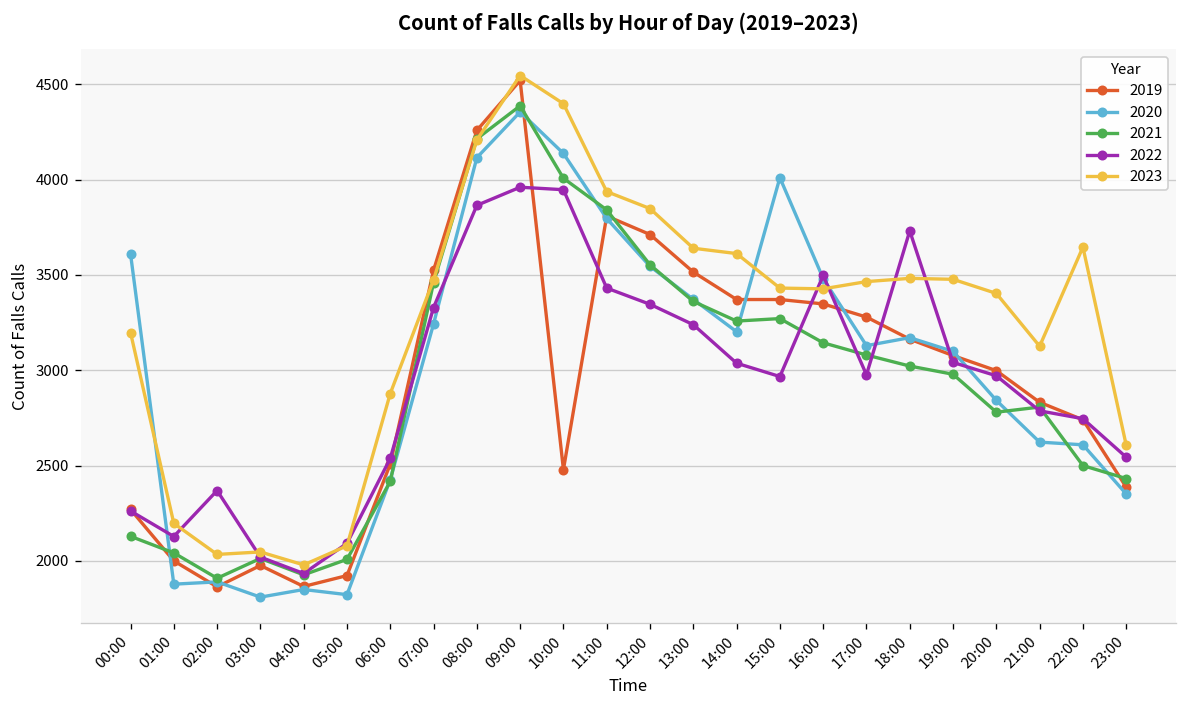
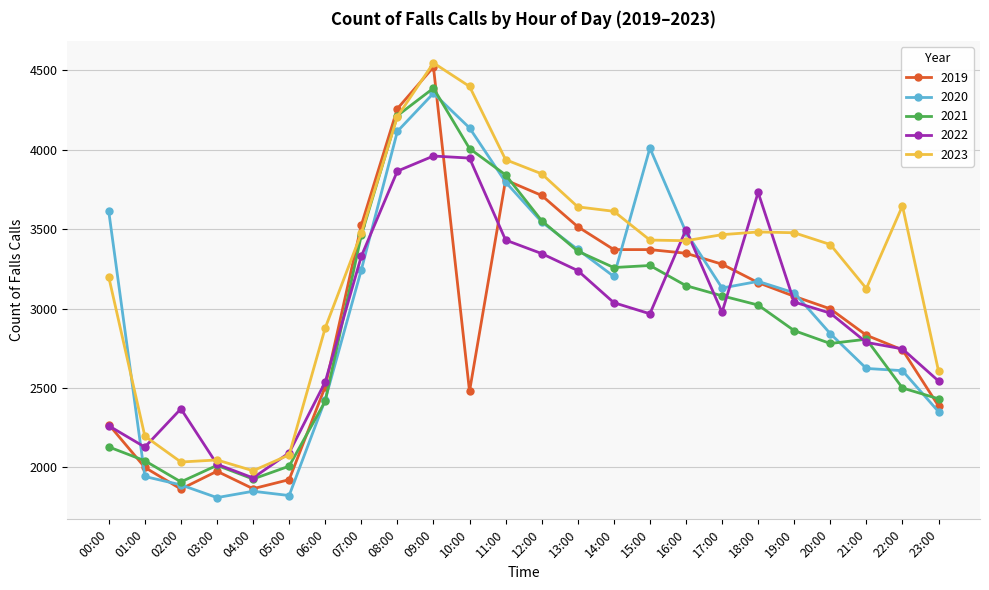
2020, 01:00: 1880 -> 1940
2021, 19:00: 2980 -> 2860
